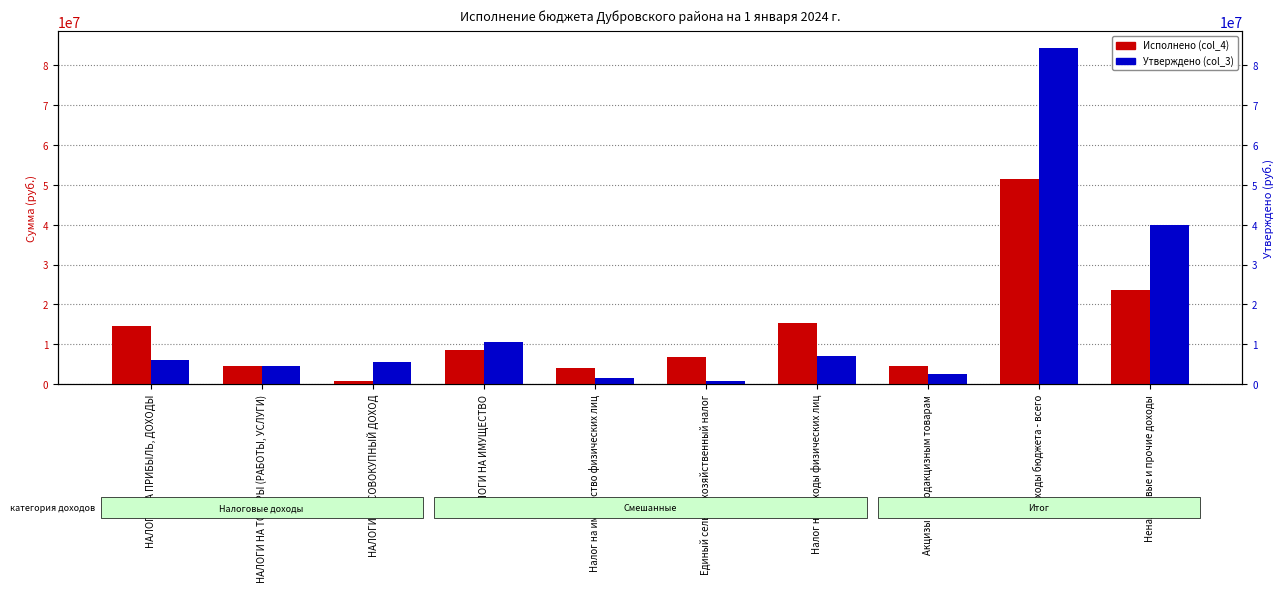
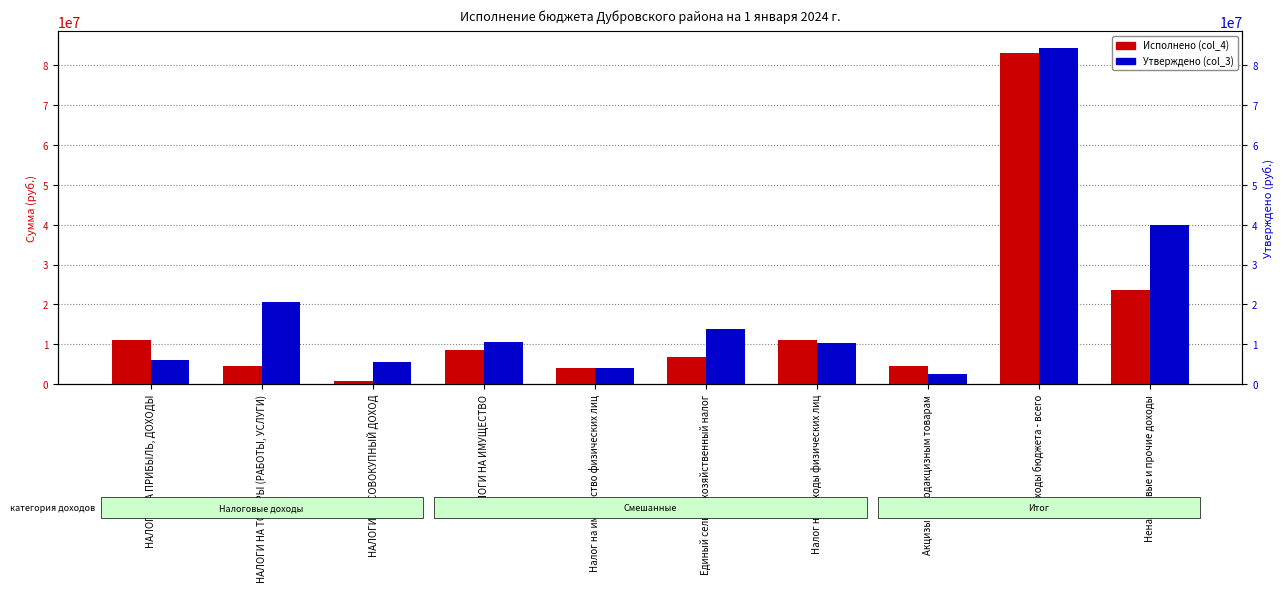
Исполнено (col_4), НАЛОГИ НА ПРИБЫЛЬ, ДОХОДЫ: 14000000 -> 11000000
Утверждено (col_3), НАЛОГИ НА ТОВАРЫ (РАБОТЫ, УСЛУГИ): 5000000 -> 21000000
Утверждено (col_3), Налог на имущество физических лиц: 2000000 -> 4000000
Утверждено (col_3), Единый сельскохозяйственный налог: 1000000 -> 14000000
Исполнено (col_4), Налог на доходы физических лиц: 15000000 -> 11000000
Утверждено (col_3), Налог на доходы физических лиц: 7000000 -> 10000000
Исполнено (col_4), Доходы бюджета - всего: 51000000 -> 83000000
